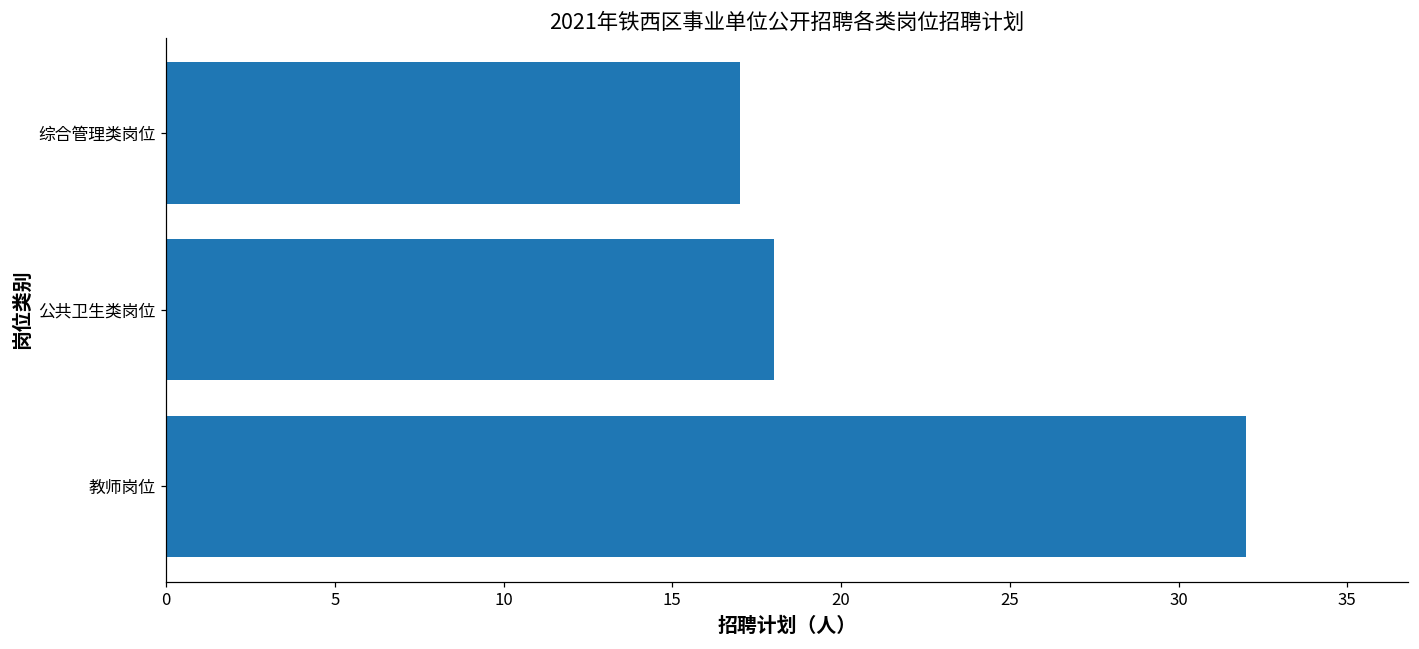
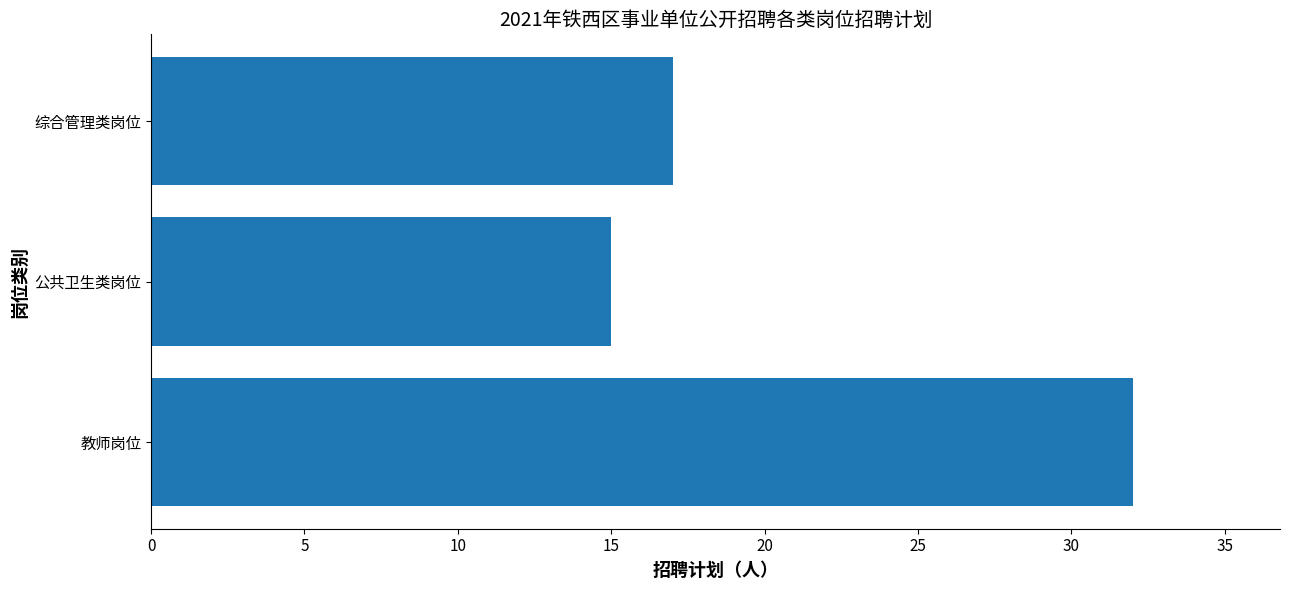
公共卫生类岗位: 18 -> 15
